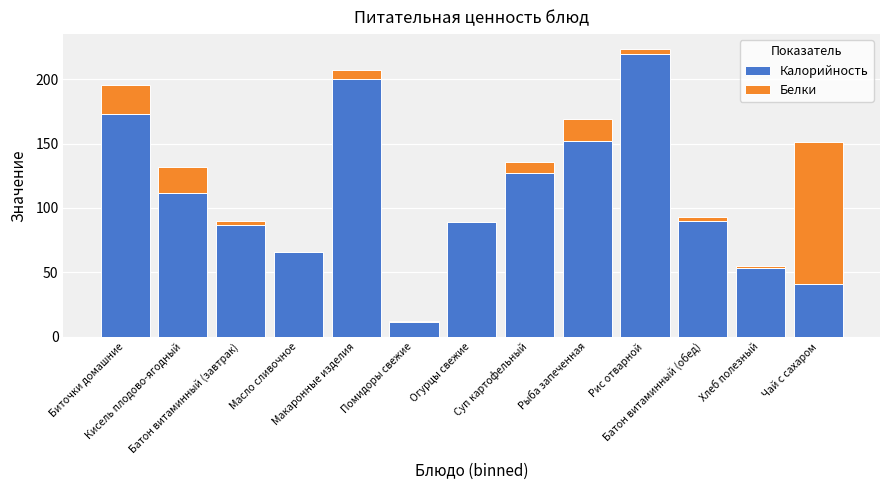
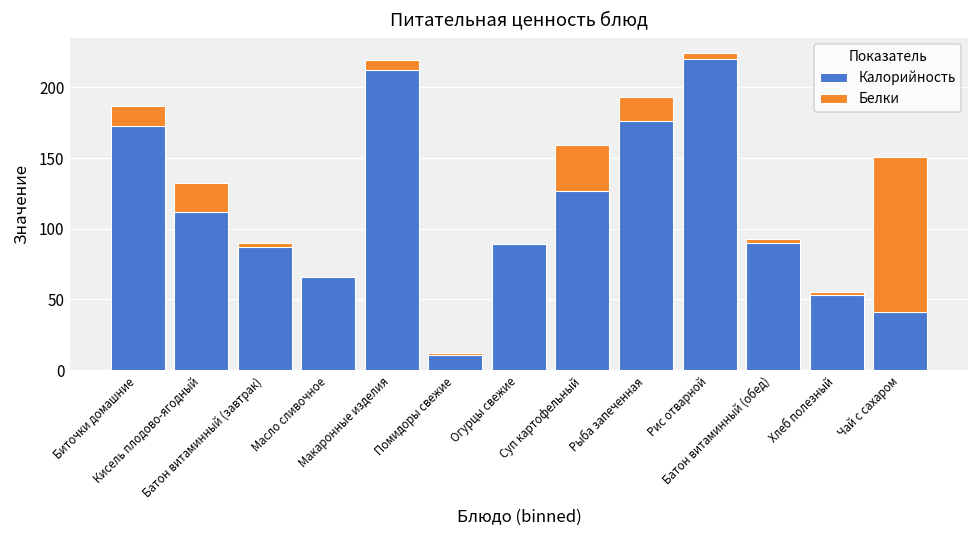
Белки, Биточки домашние: 23 -> 14
Калорийность, Макаронные изделия: 200 -> 212
Белки, Суп картофельный: 9 -> 32
Калорийность, Рыба запеченная: 152 -> 176
